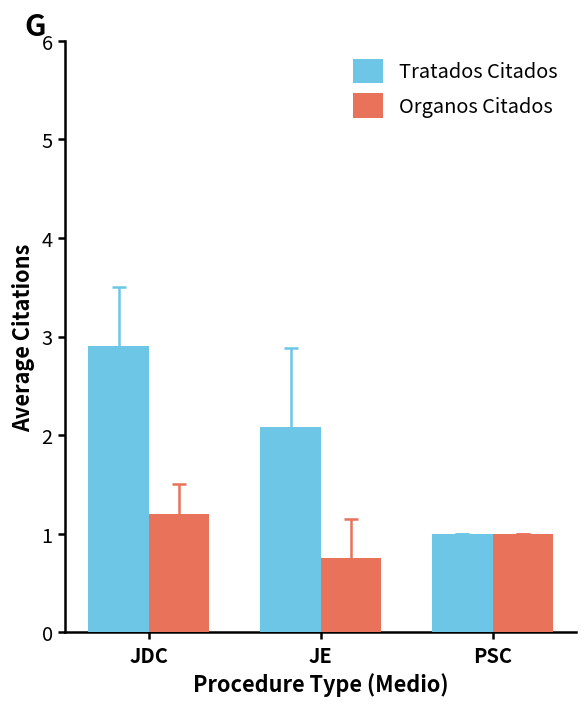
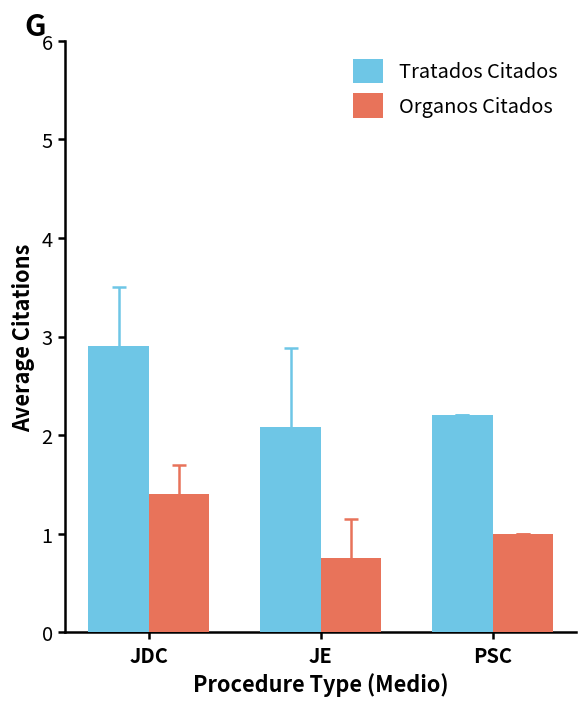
Organos Citados, JDC: 1.2 -> 1.4
Tratados Citados, PSC: 1.0 -> 2.2
